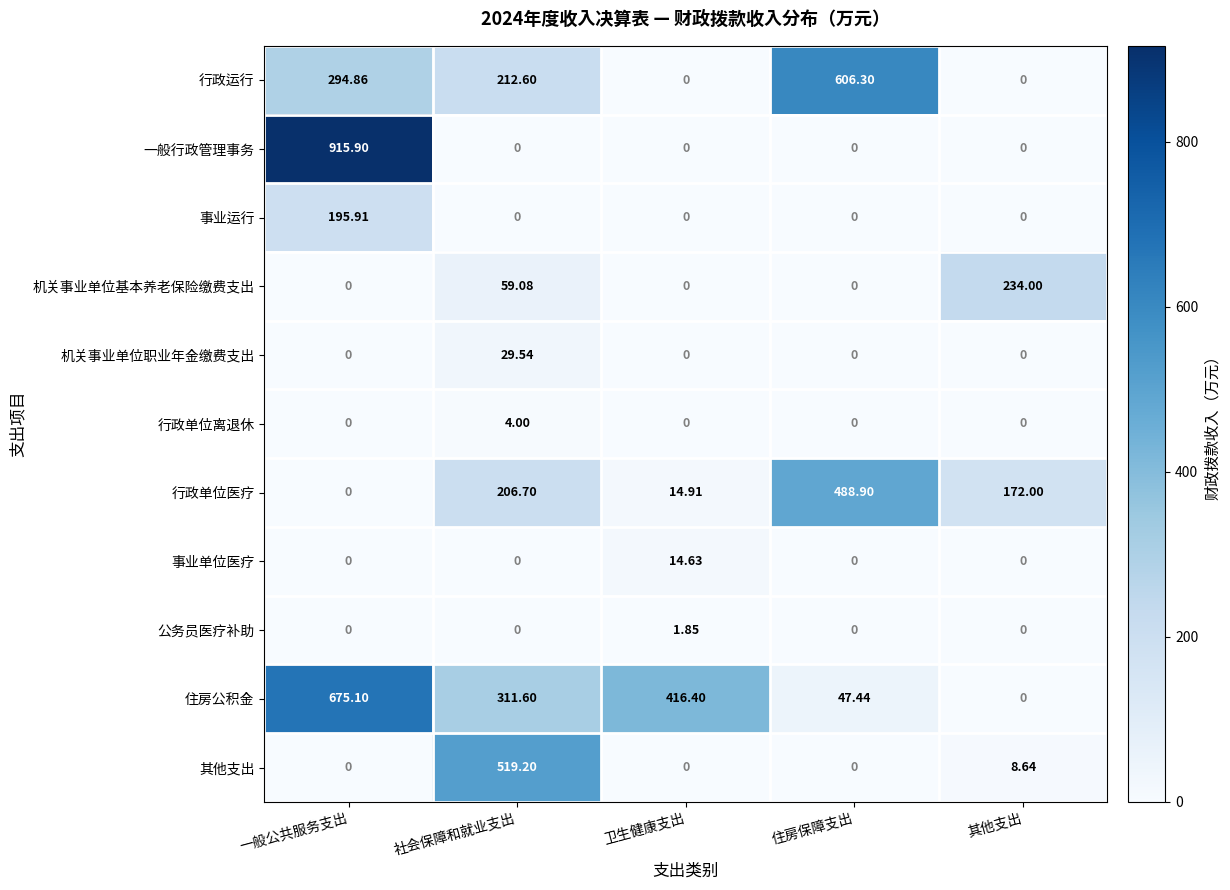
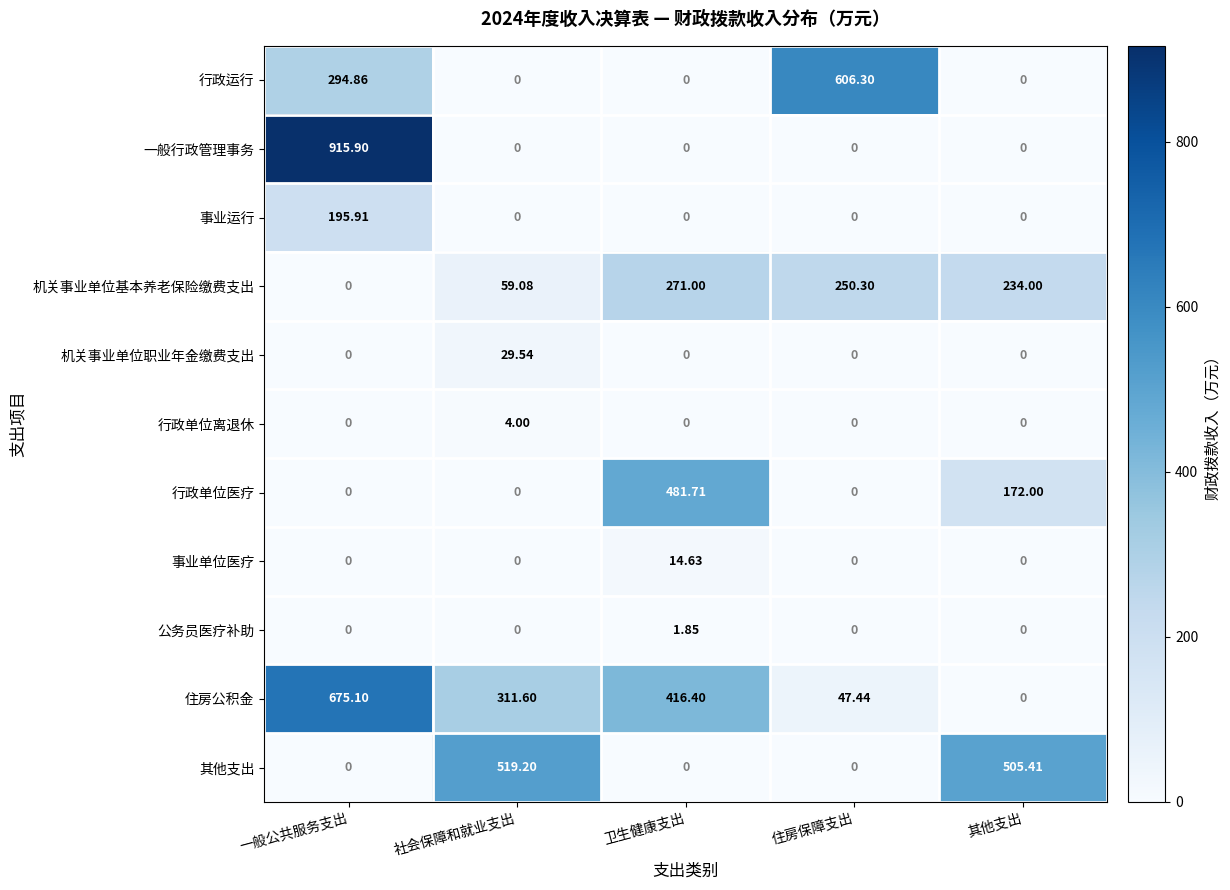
行政运行, 社会保障和就业支出: 212.60 -> 0
机关事业单位基本养老保险缴费支出, 卫生健康支出: 0 -> 271.00
机关事业单位基本养老保险缴费支出, 住房保障支出: 0 -> 250.30
行政单位医疗, 社会保障和就业支出: 206.70 -> 0
行政单位医疗, 卫生健康支出: 14.91 -> 481.71
行政单位医疗, 住房保障支出: 488.90 -> 0
其他支出, 其他支出: 8.64 -> 505.41
